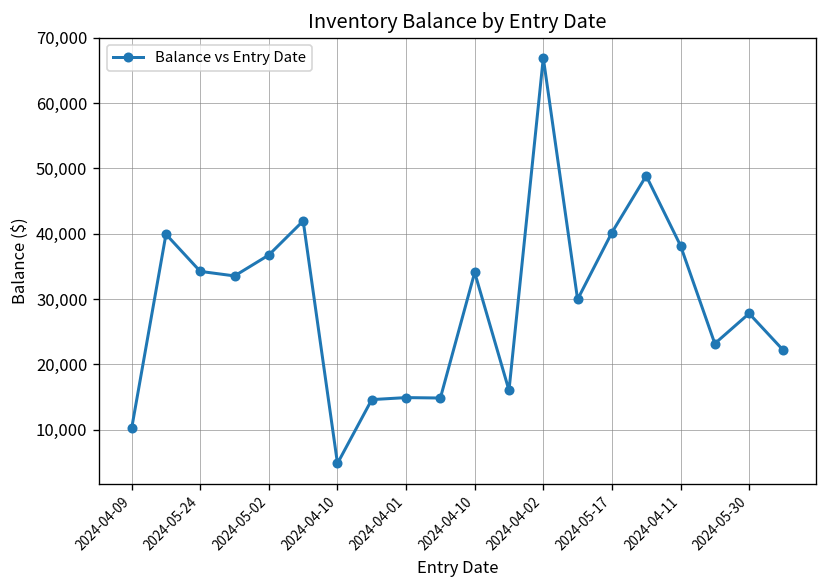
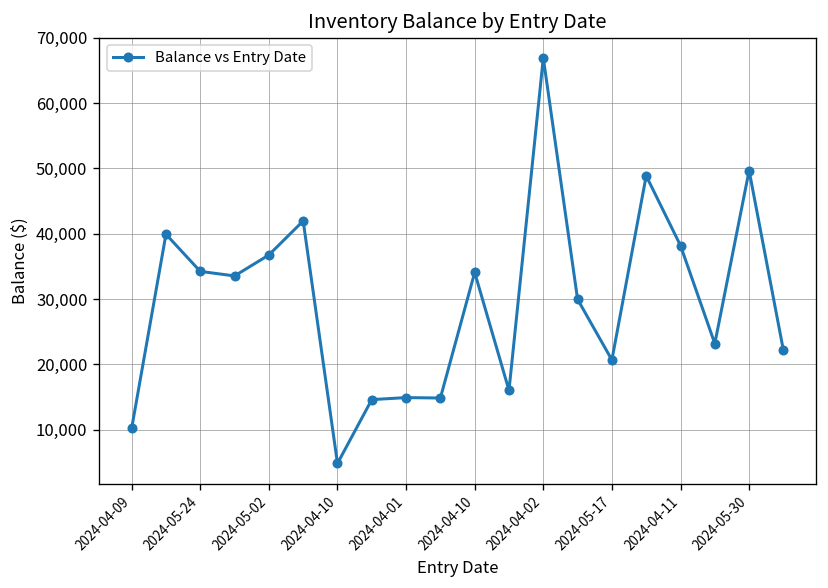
2024-05-17: 40,000 -> 21,000
2024-05-30: 28,000 -> 50,000
